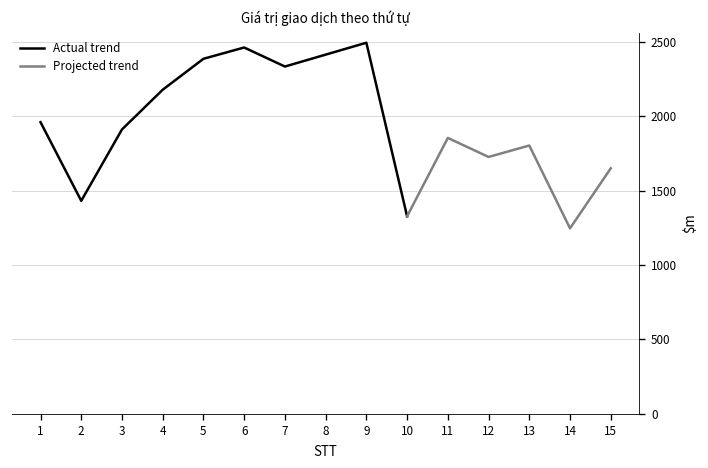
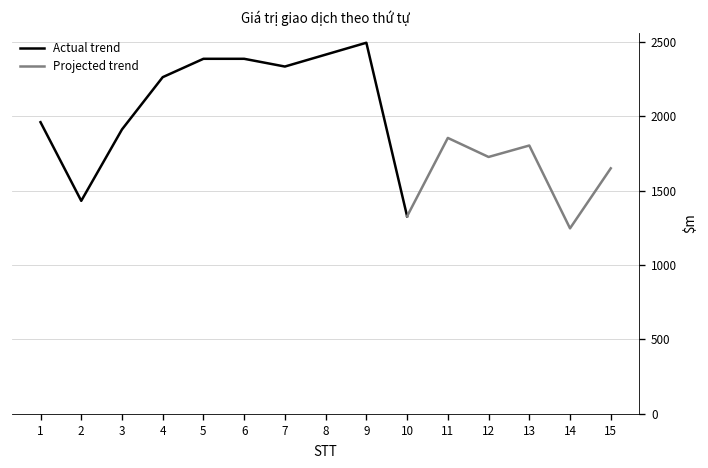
Actual trend, 4: 2180 -> 2260
Actual trend, 6: 2460 -> 2390
